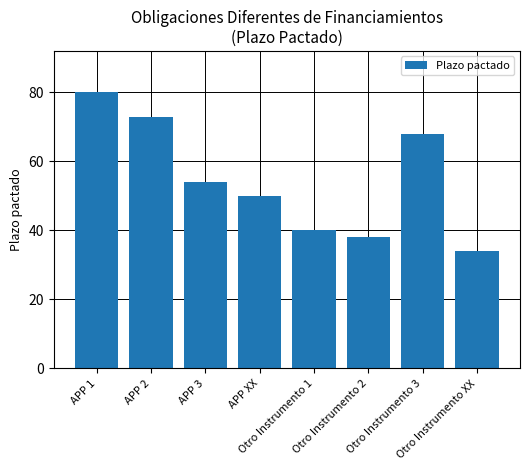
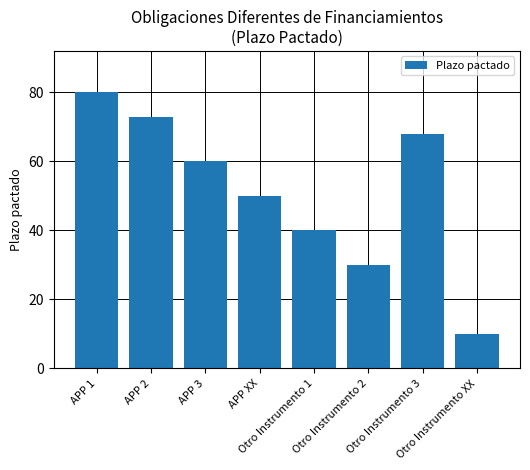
APP 3: 54 -> 60
Otro Instrumento 2: 38 -> 30
Otro Instrumento XX: 34 -> 10
